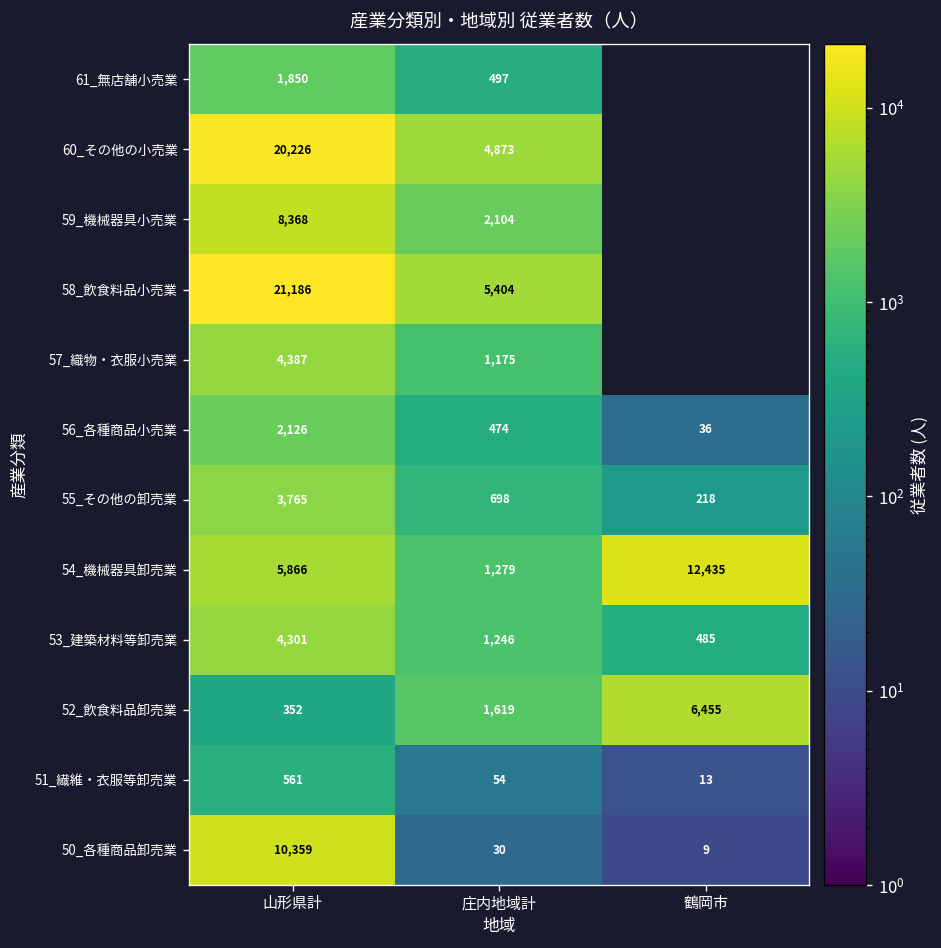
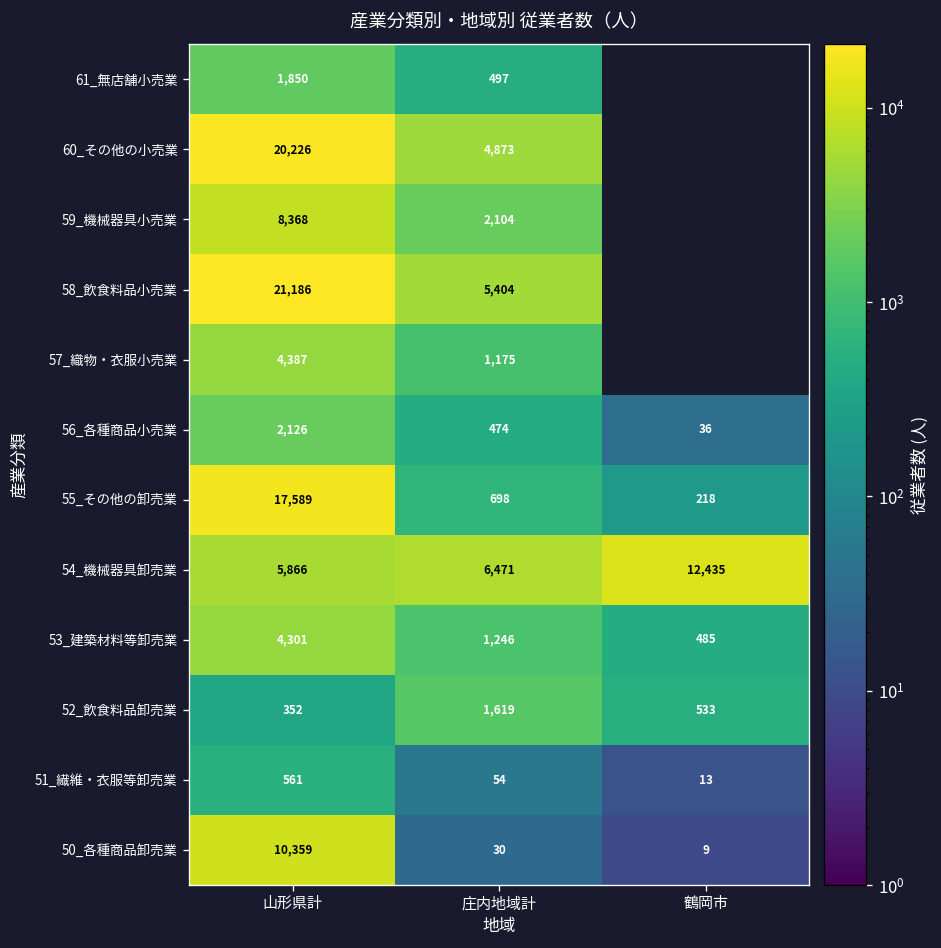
55_その他の卸売業, 山形県計: 3,765 -> 17,589
54_機械器具卸売業, 庄内地域計: 1,279 -> 6,471
52_飲食料品卸売業, 鶴岡市: 6,455 -> 533
